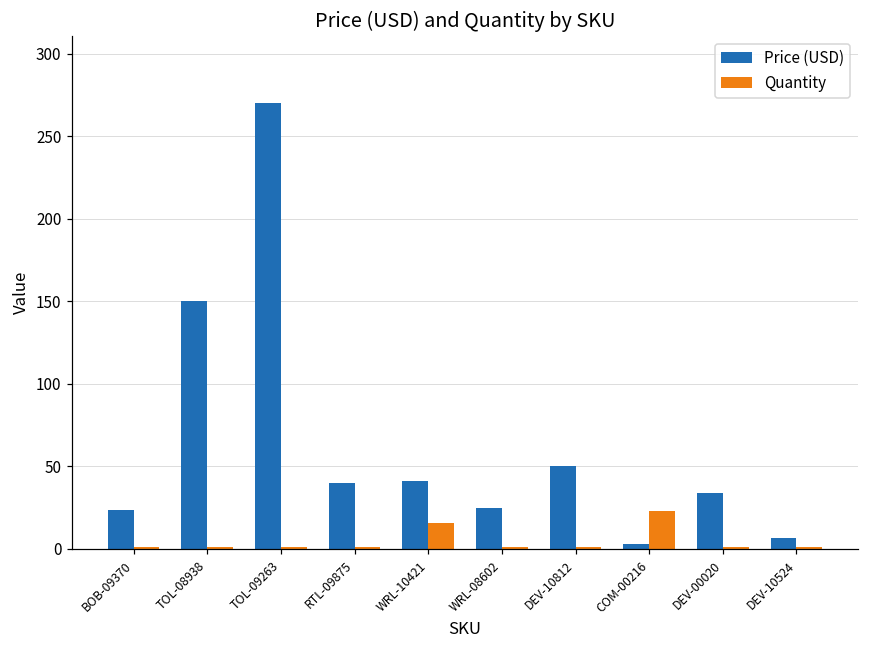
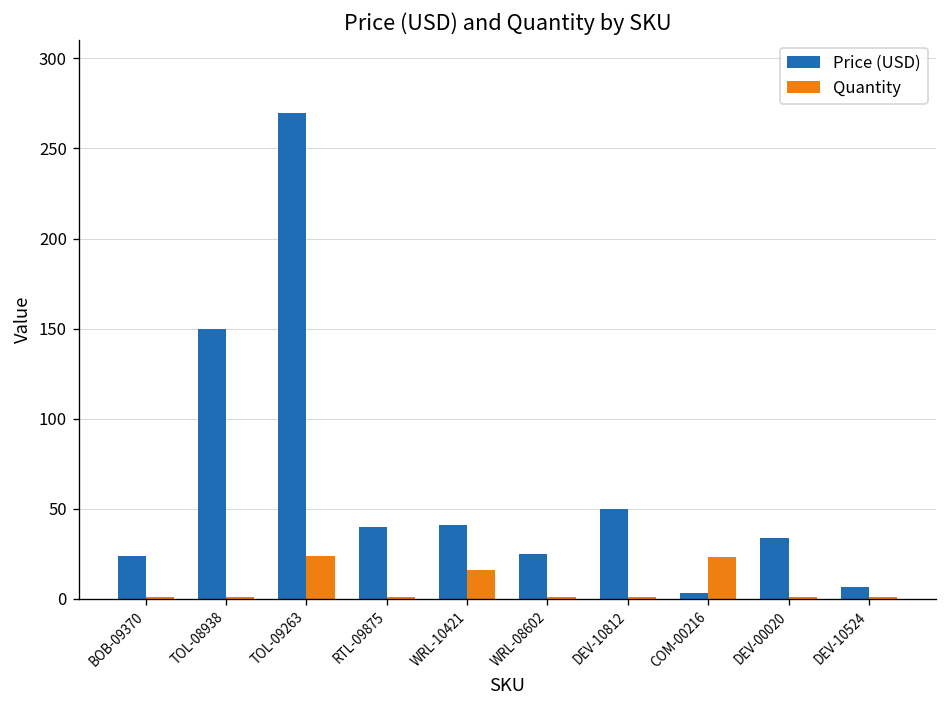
Quantity, TOL-09263: 1 -> 24
